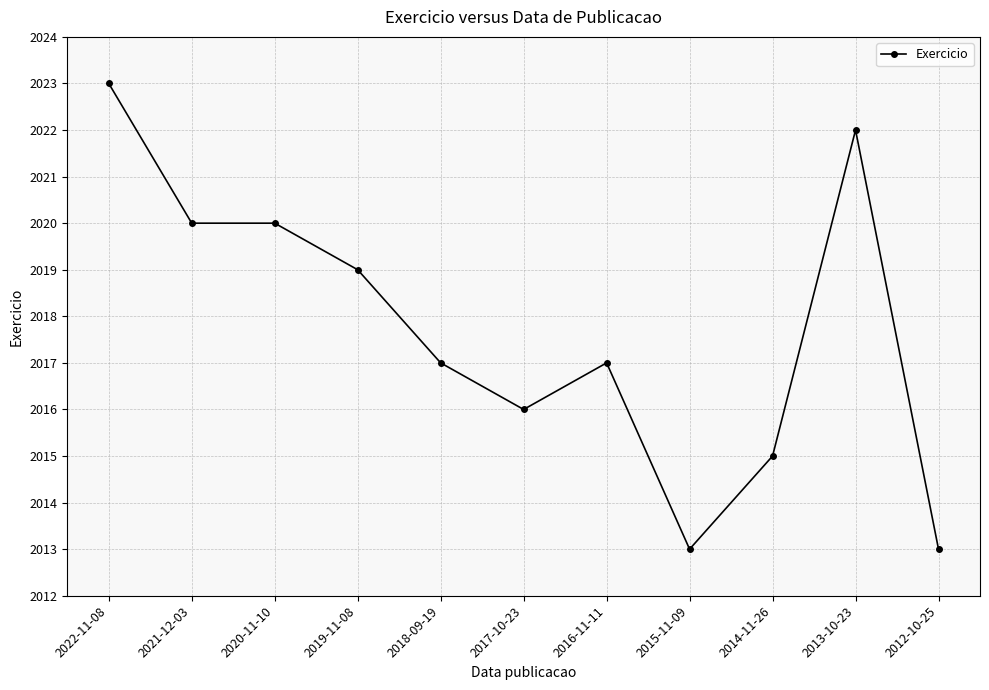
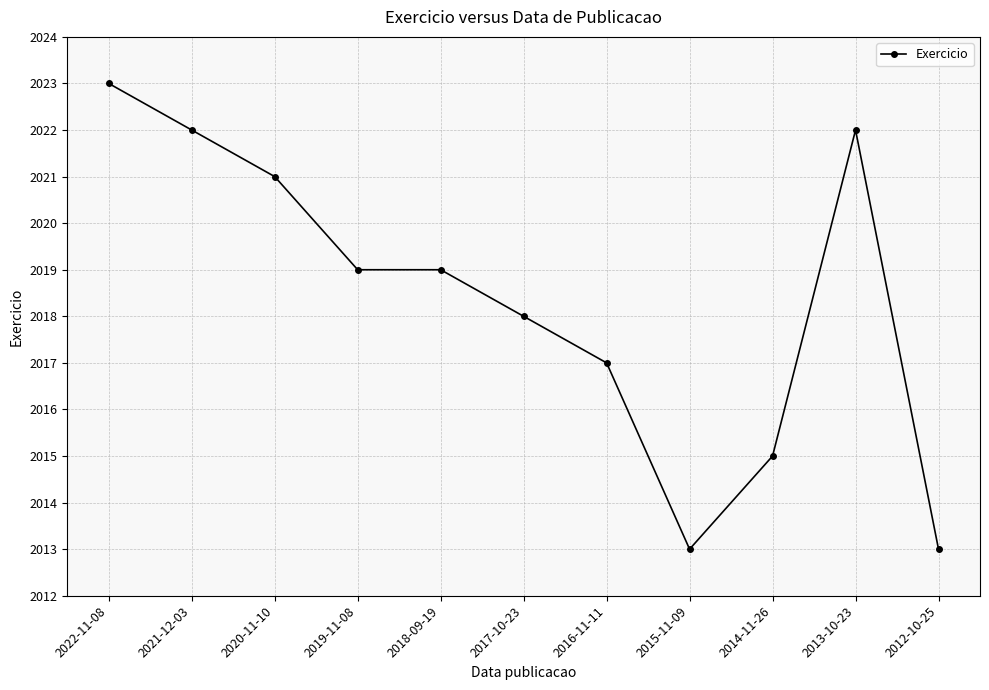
2021-12-03: 2020 -> 2022
2020-11-10: 2020 -> 2021
2018-09-19: 2017 -> 2019
2017-10-23: 2016 -> 2018
